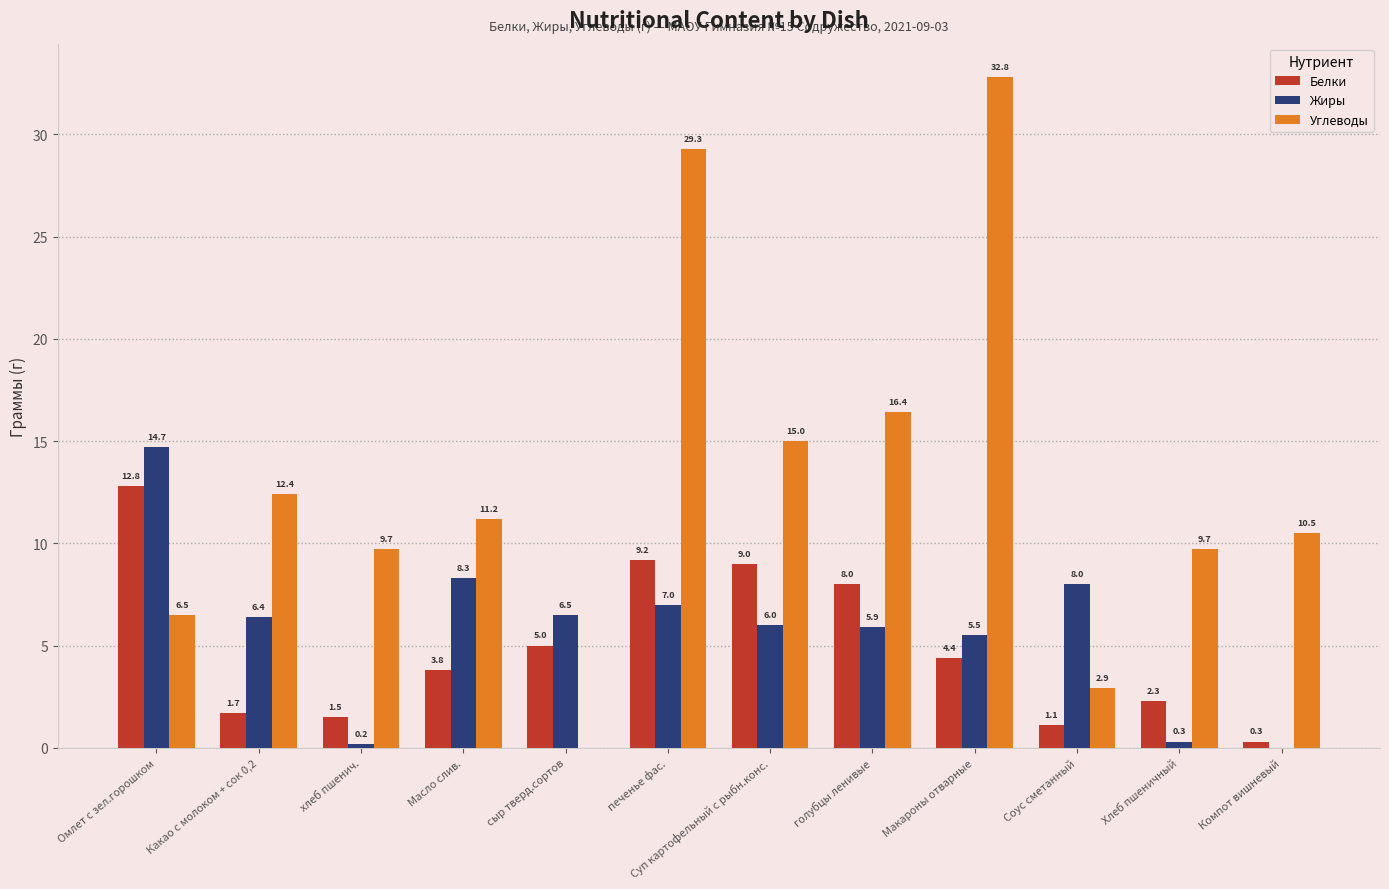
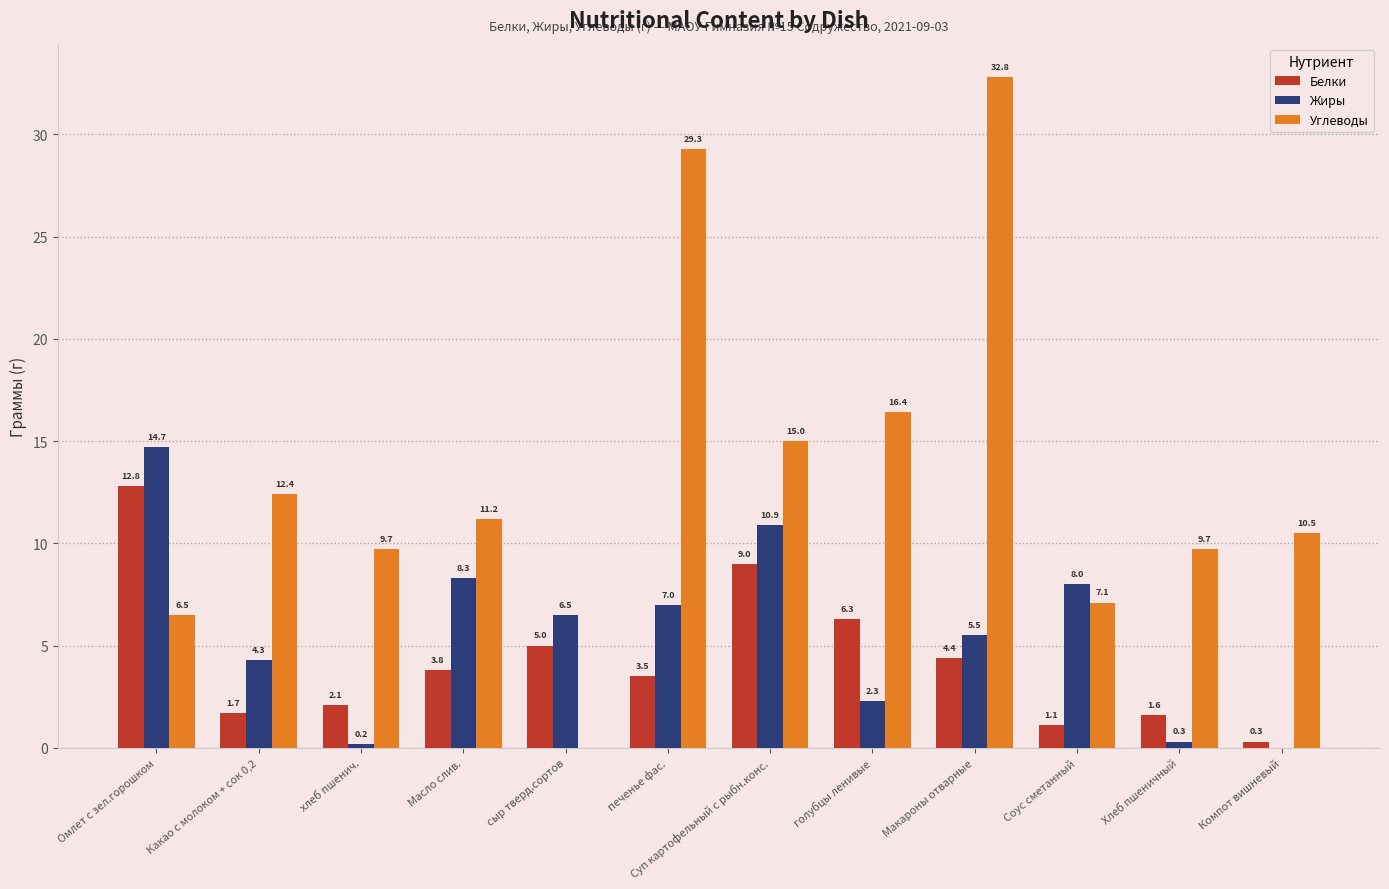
Жиры, Какао с молоком + сок 0,2: 6.4 -> 4.3
Белки, хлеб пшенич.: 1.5 -> 2.1
Белки, печенье фас.: 9.2 -> 3.5
Жиры, Суп картофельный с рыбн.конс.: 6.0 -> 10.9
Белки, голубцы ленивые: 8.0 -> 6.3
Жиры, голубцы ленивые: 5.9 -> 2.3
Углеводы, Соус сметанный: 2.9 -> 7.1
Белки, Хлеб пшеничный: 2.3 -> 1.6
